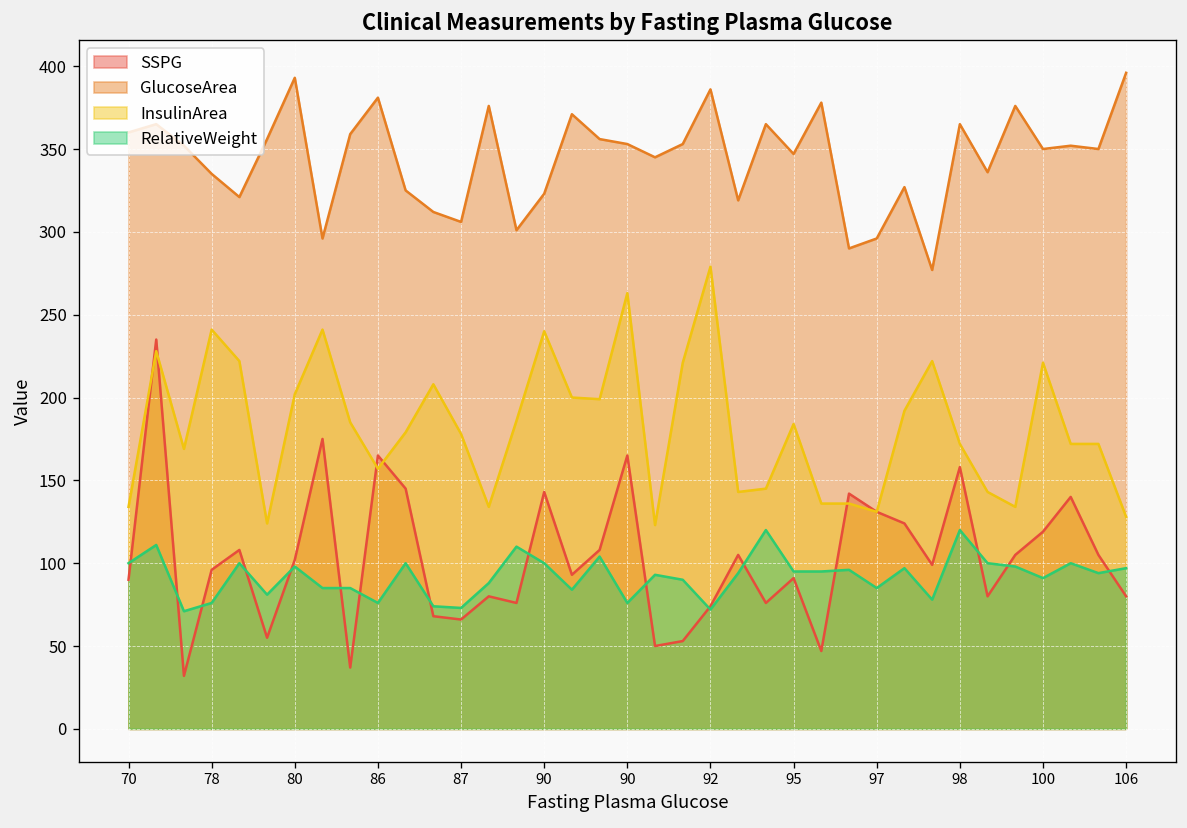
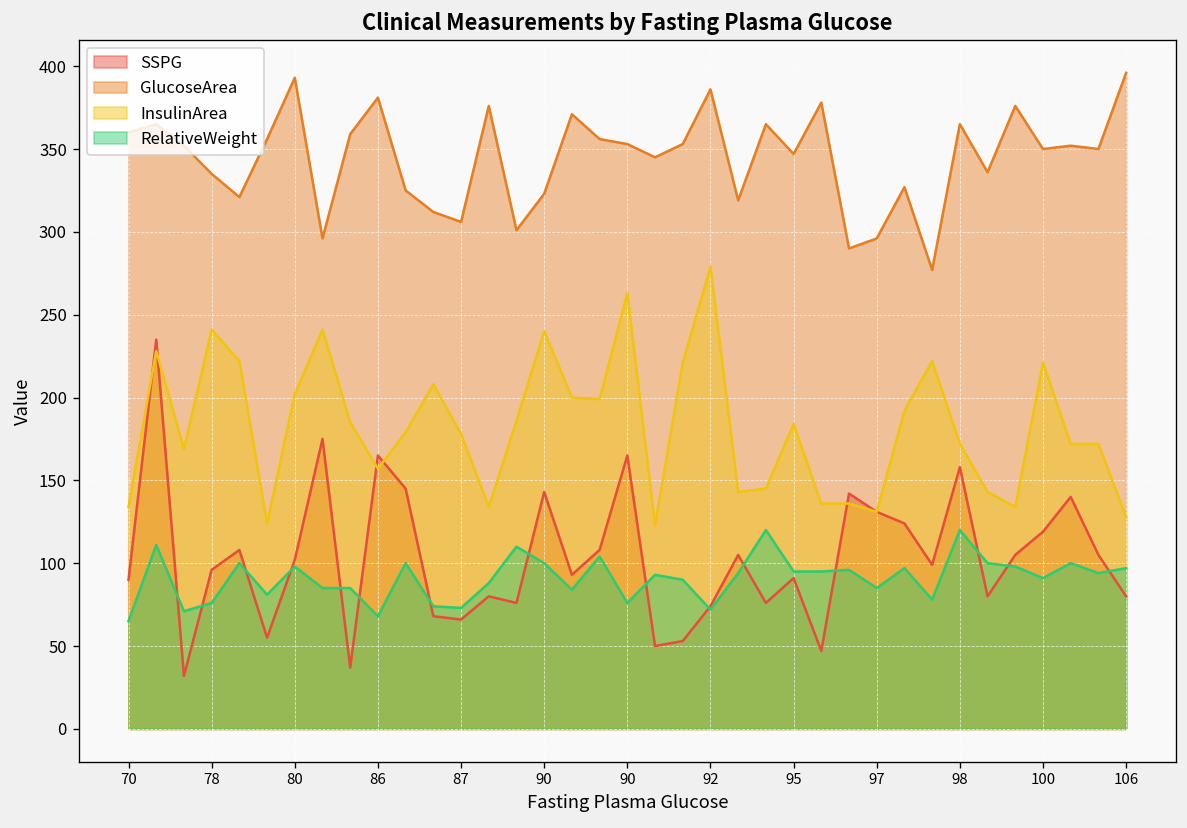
RelativeWeight, 70: 100 -> 65
RelativeWeight, 86: 76 -> 68
